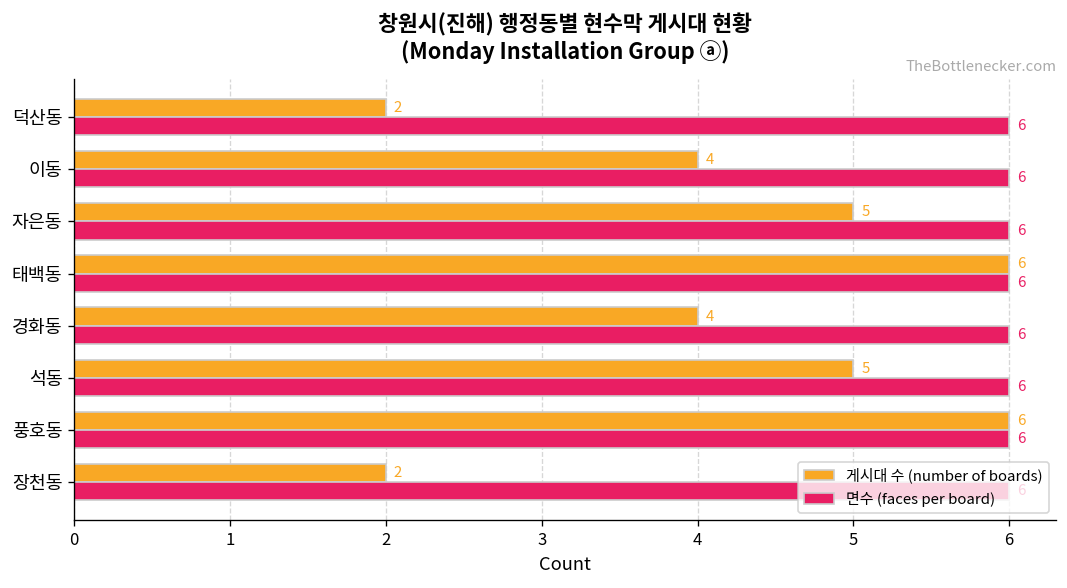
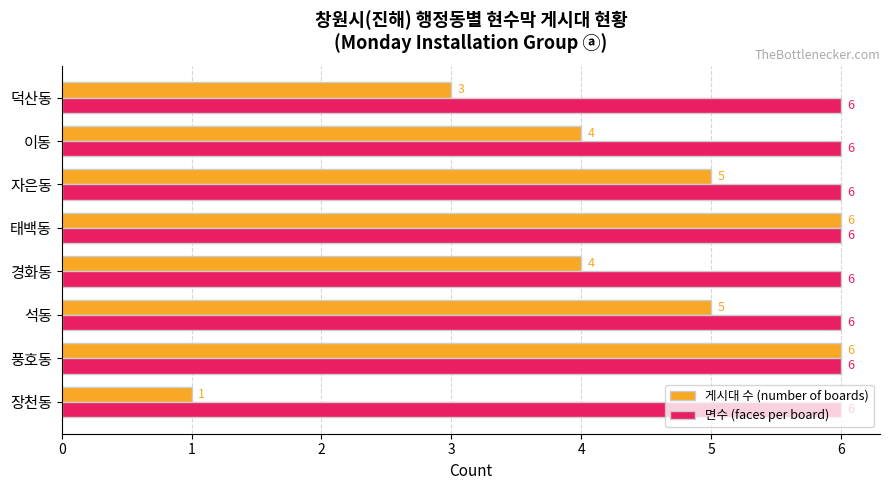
게시대 수 (number of boards), 덕산동: 2 -> 3
게시대 수 (number of boards), 장천동: 2 -> 1
